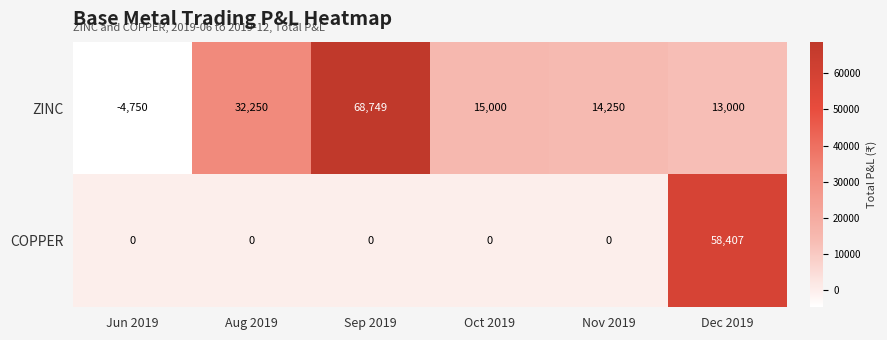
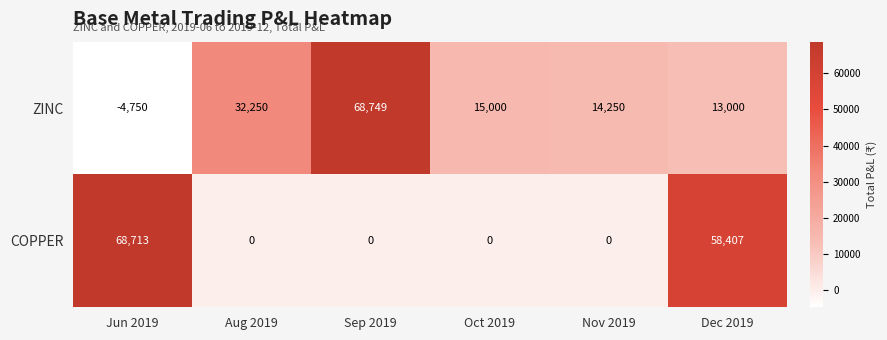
COPPER, Jun 2019: 0 -> 68,713
